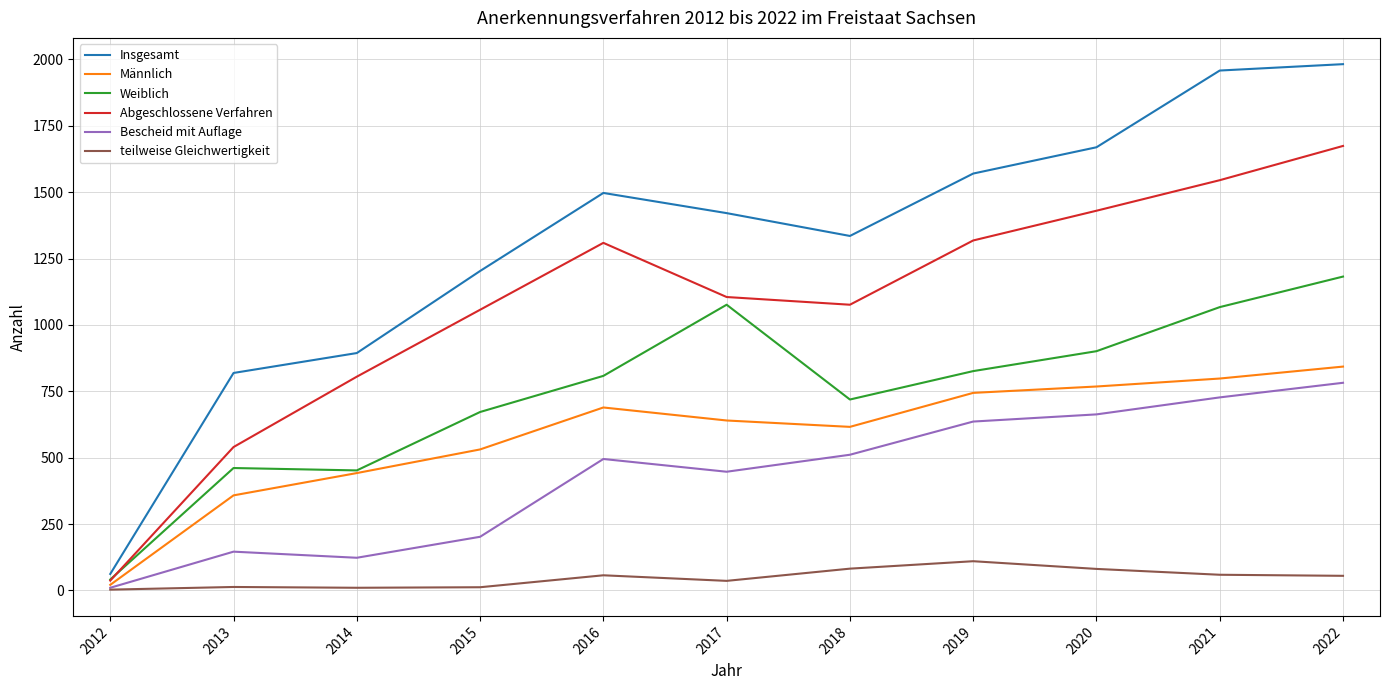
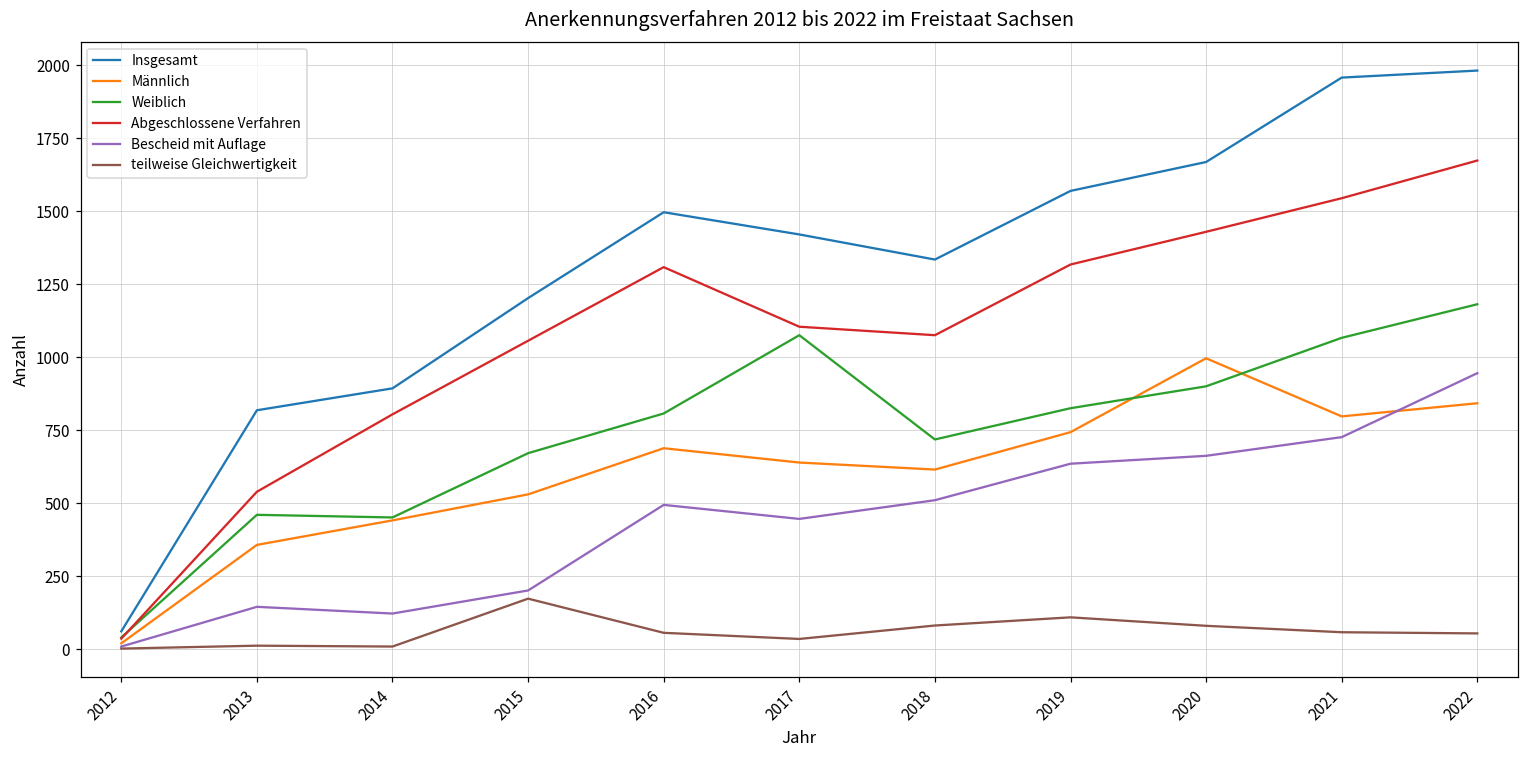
teilweise Gleichwertigkeit, 2015: 10 -> 170
Männlich, 2020: 770 -> 1000
Bescheid mit Auflage, 2022: 780 -> 950
